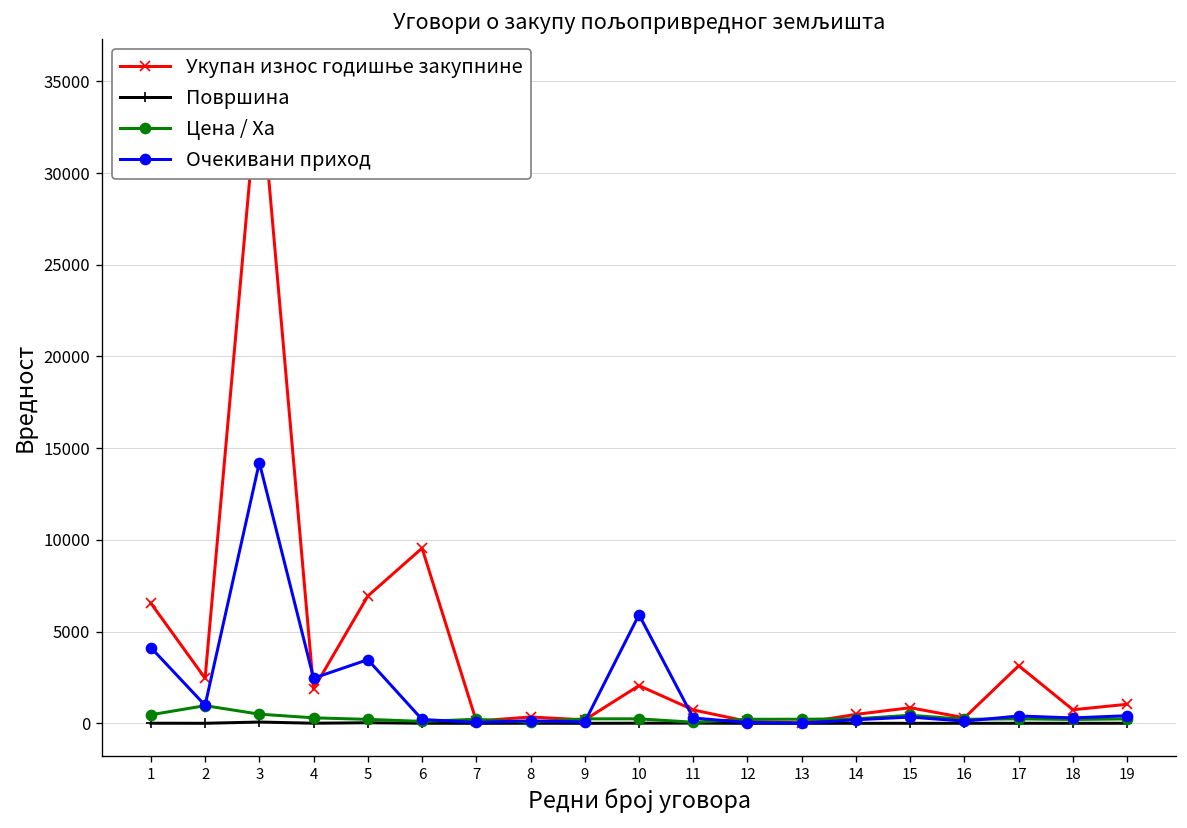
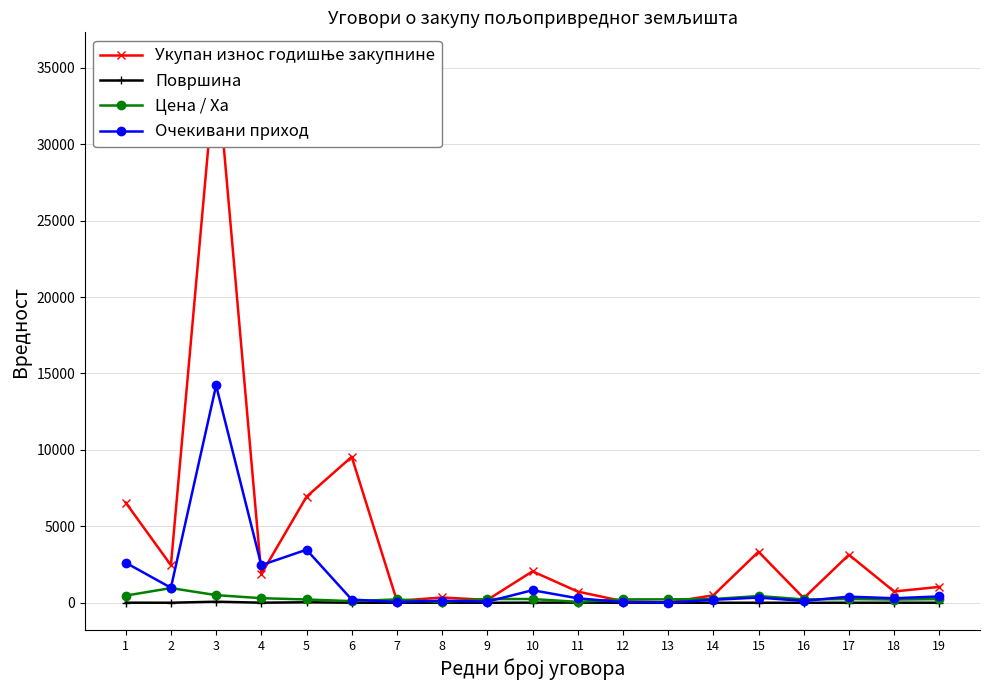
Очекивани приход, 1: 4100 -> 2600
Очекивани приход, 10: 5900 -> 800
Укупан износ годишње закупнине, 15: 900 -> 3300
